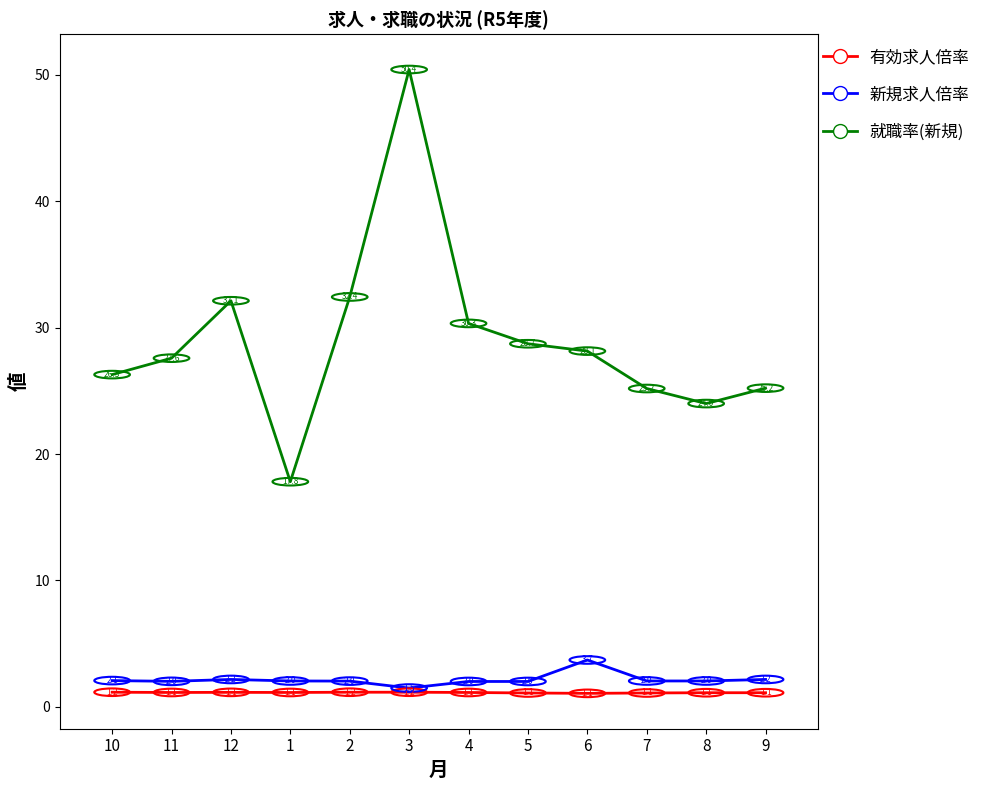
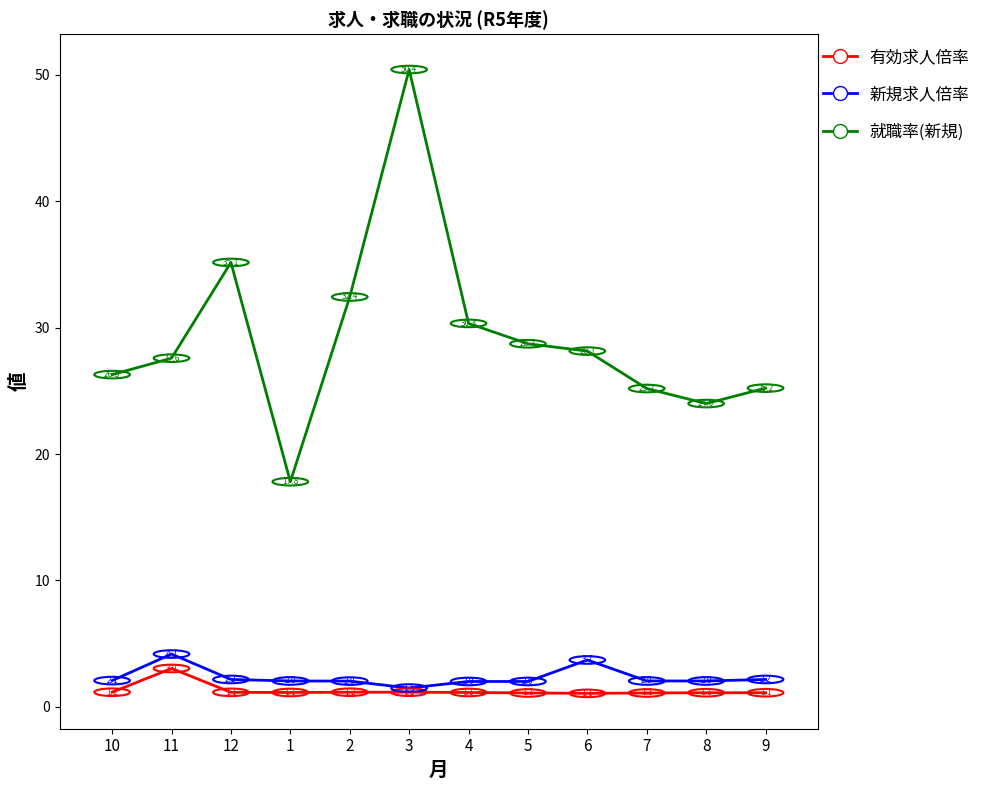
有効求人倍率, 11: 1.1 -> 3.0
新規求人倍率, 11: 2.0 -> 4.2
就職率(新規), 12: 32.1 -> 35.1
